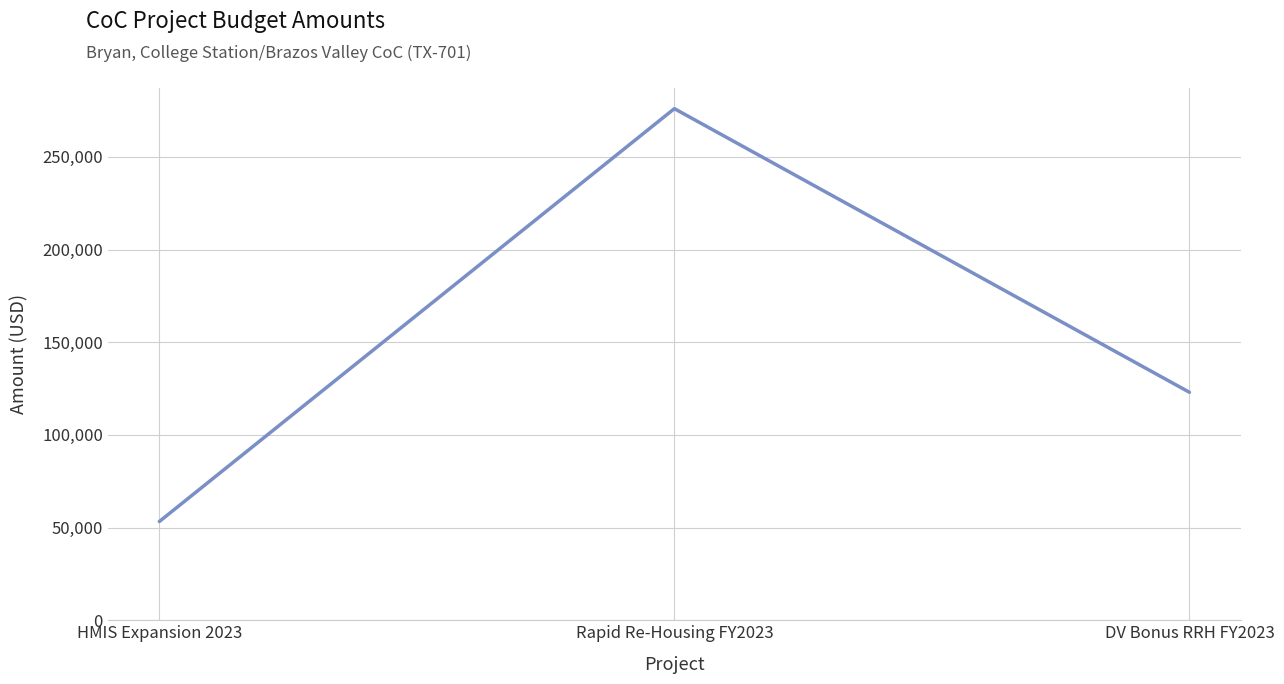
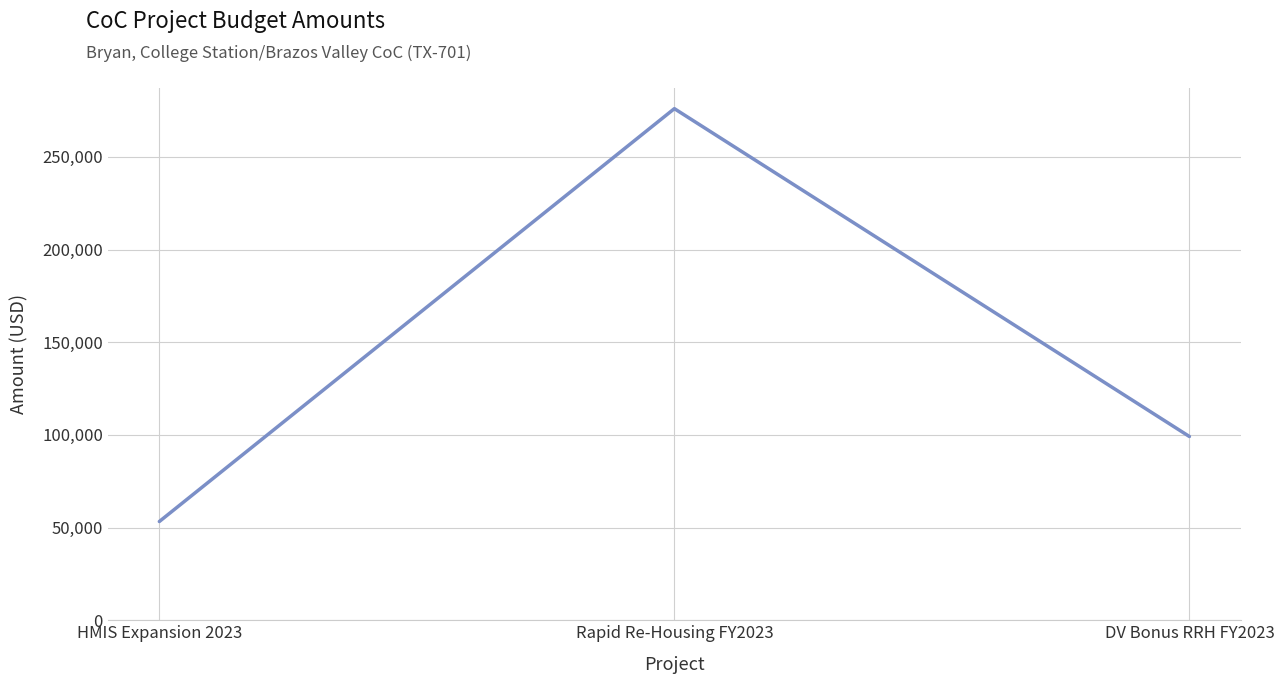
DV Bonus RRH FY2023: 123,000 -> 99,000
